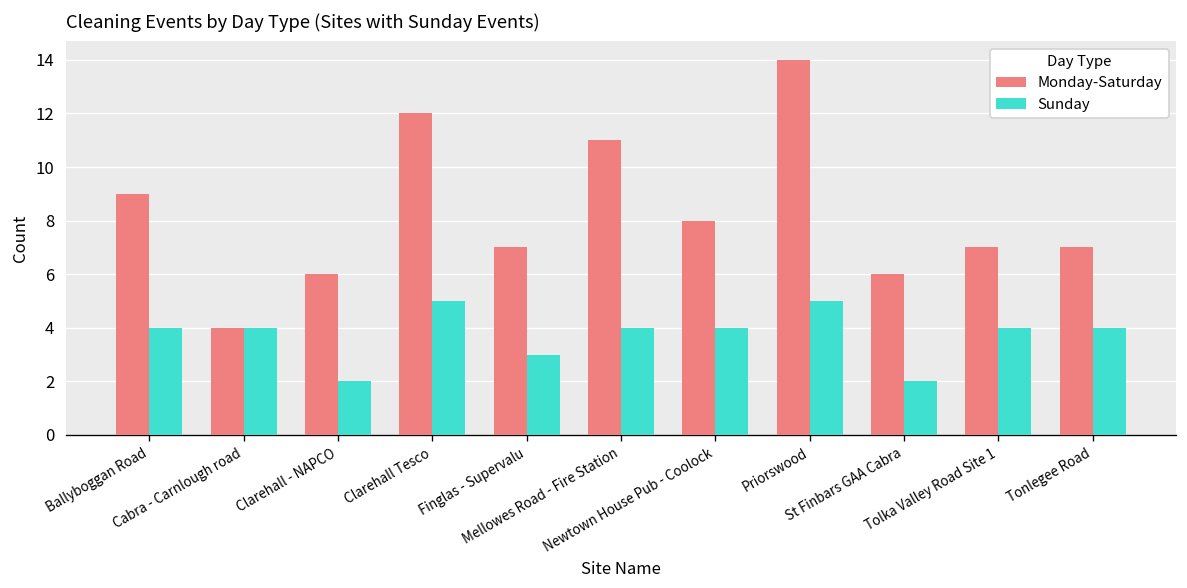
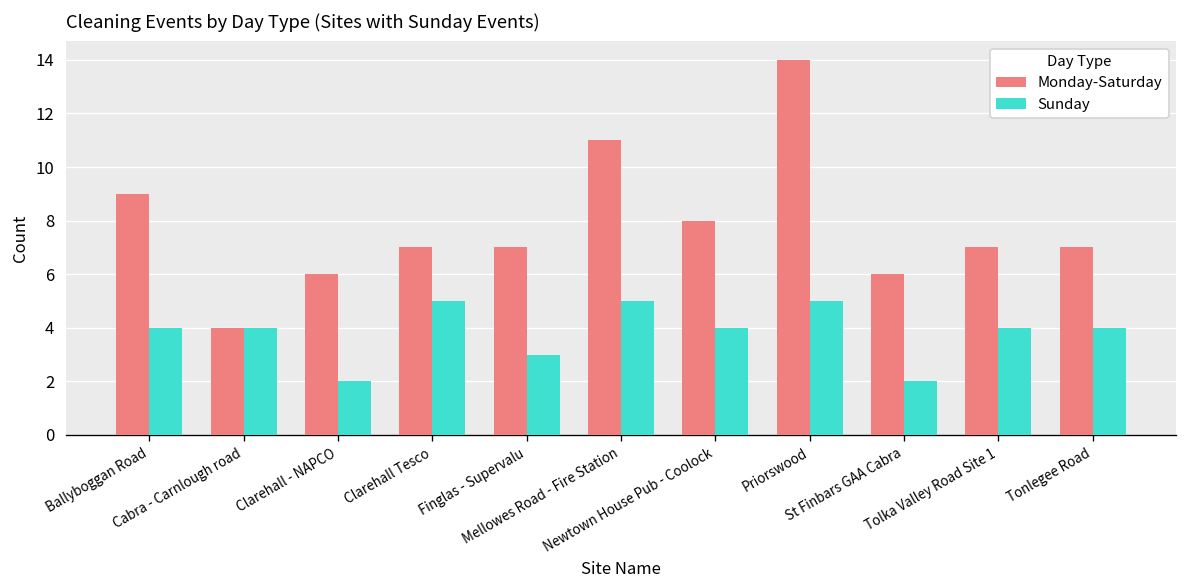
Monday-Saturday, Clarehall Tesco: 12 -> 7
Sunday, Mellowes Road - Fire Station: 4 -> 5
